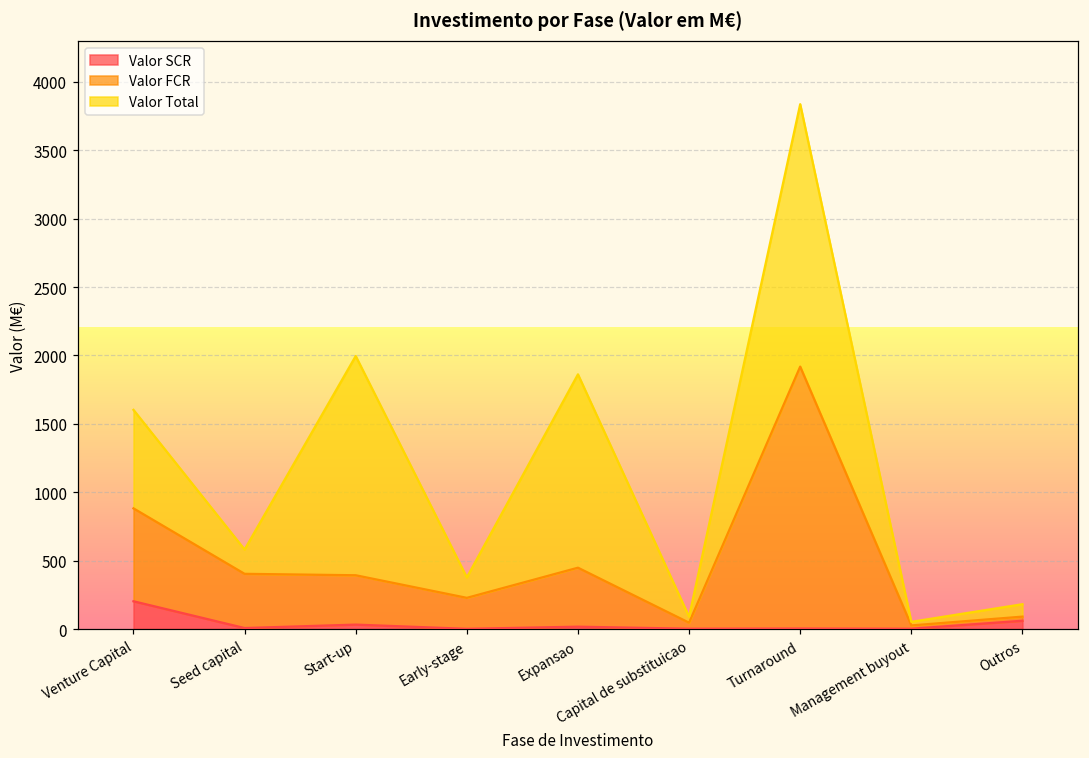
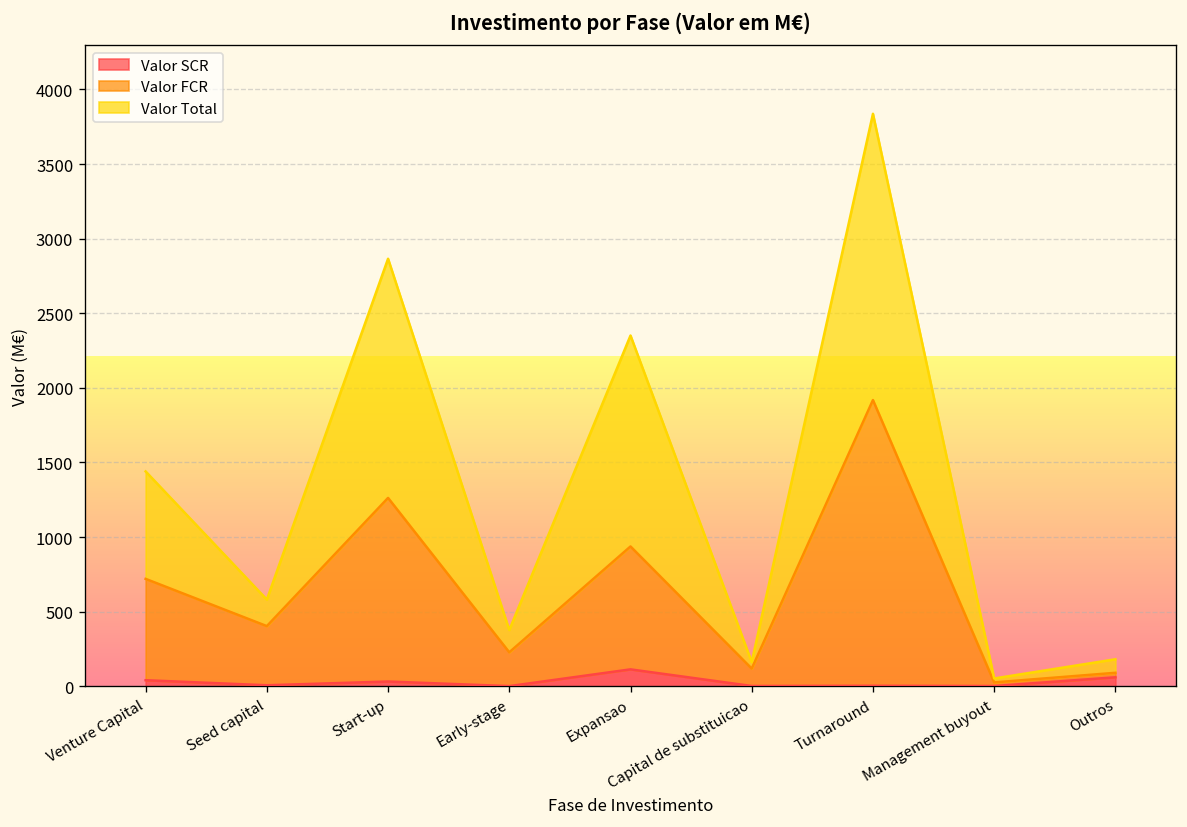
Valor SCR, Venture Capital: 200 -> 40
Valor FCR, Start-up: 360 -> 1230
Valor SCR, Expansao: 20 -> 110
Valor FCR, Expansao: 430 -> 820
Valor FCR, Capital de substituicao: 40 -> 120
